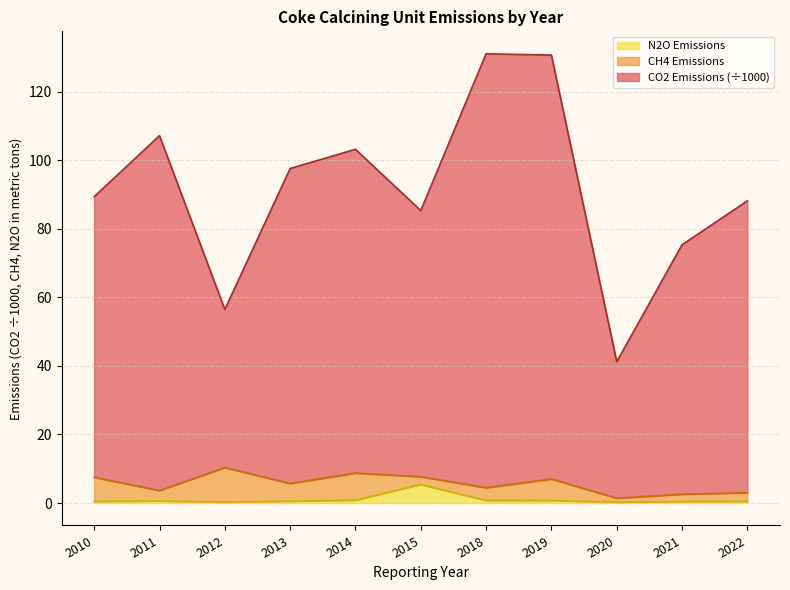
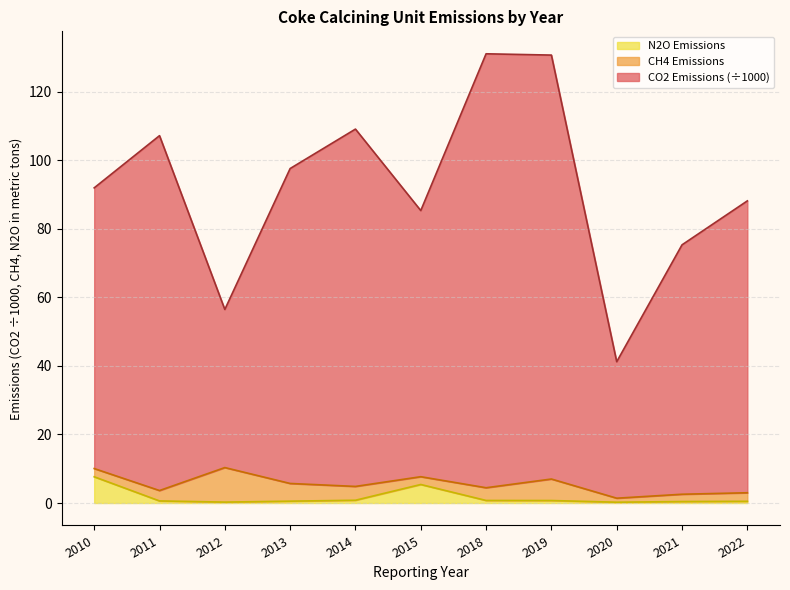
N2O Emissions, 2010: 0 -> 8
CH4 Emissions, 2010: 7 -> 2
CH4 Emissions, 2014: 8 -> 4
CO2 Emissions (÷1000), 2014: 94 -> 104
